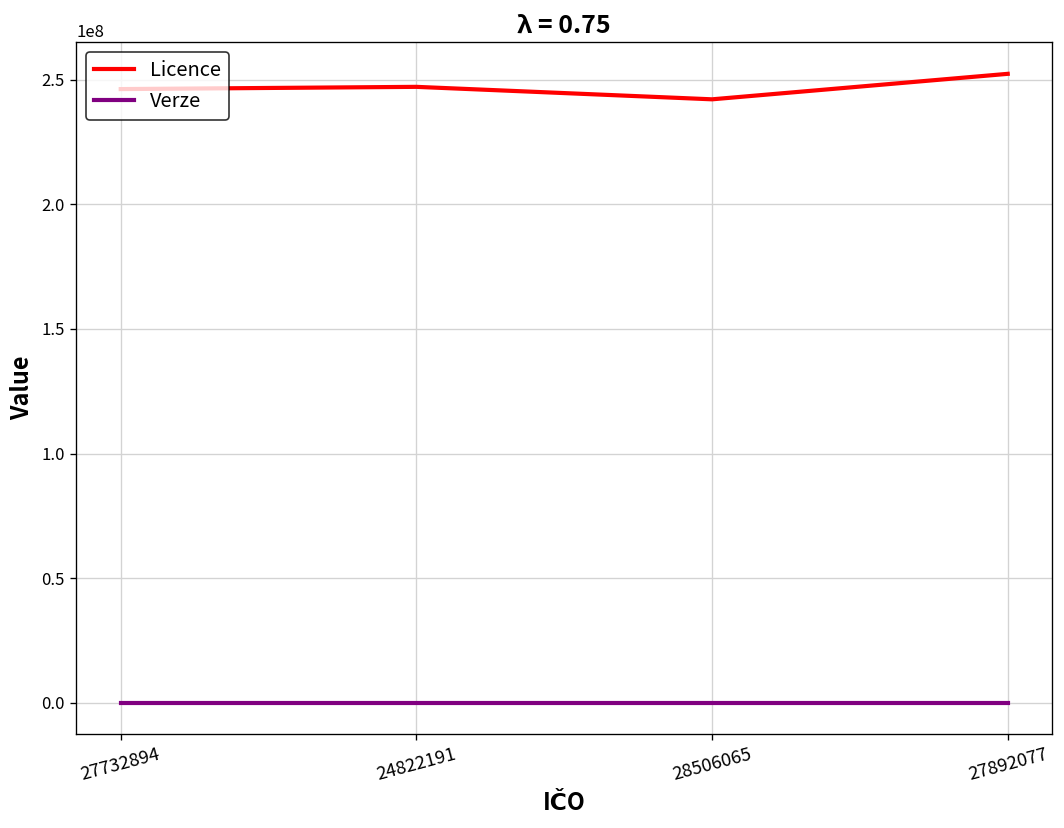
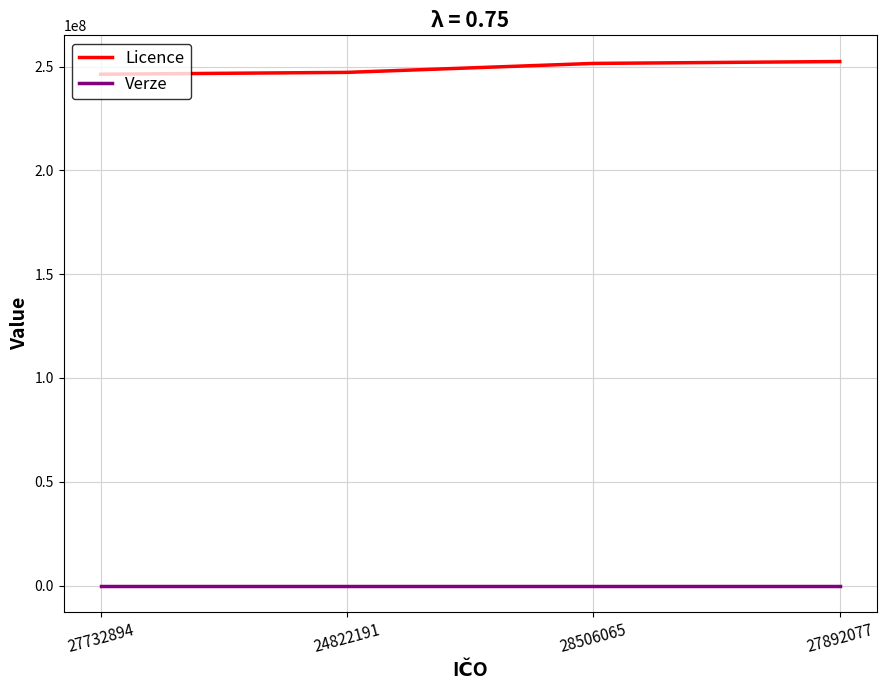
Licence, 28506065: 242000000 -> 252000000
